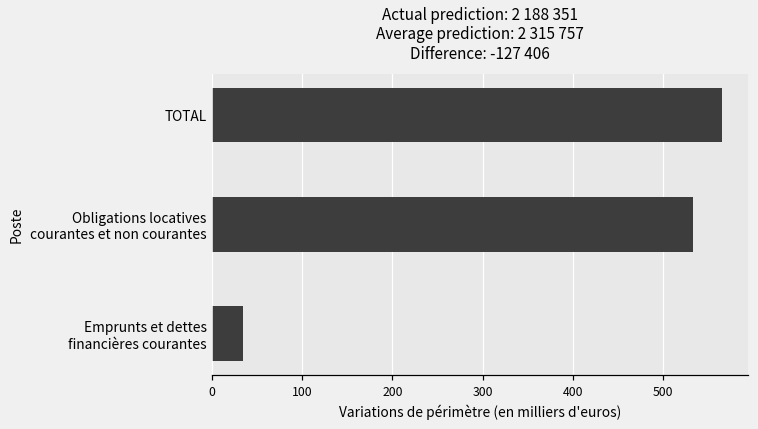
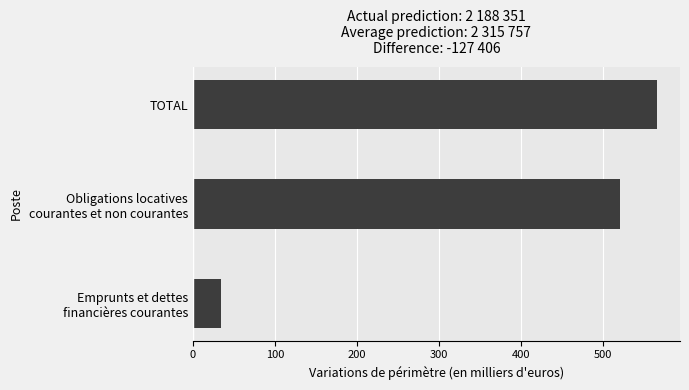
Obligations locatives courantes et non courantes: 530 -> 520
